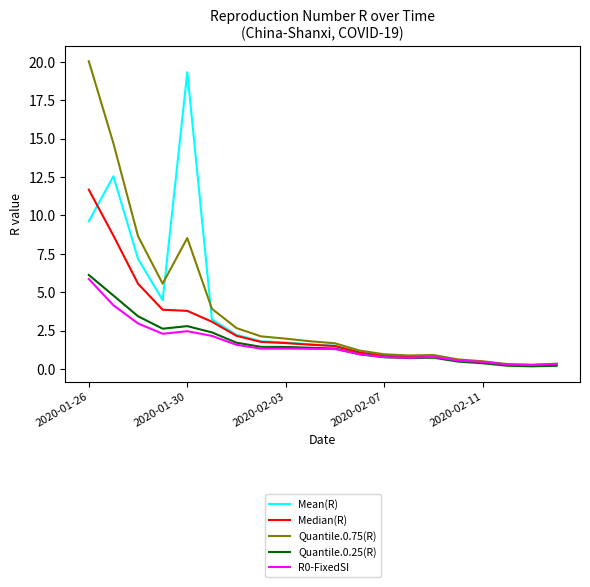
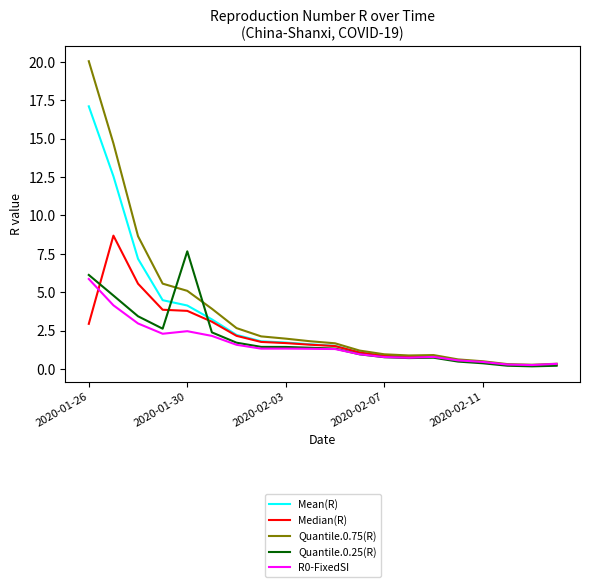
Mean(R), 2020-01-26: 9.6 -> 17.1
Median(R), 2020-01-26: 11.7 -> 2.9
Mean(R), 2020-01-30: 19.3 -> 4.1
Quantile.0.75(R), 2020-01-30: 8.5 -> 5.1
Quantile.0.25(R), 2020-01-30: 2.8 -> 7.7
